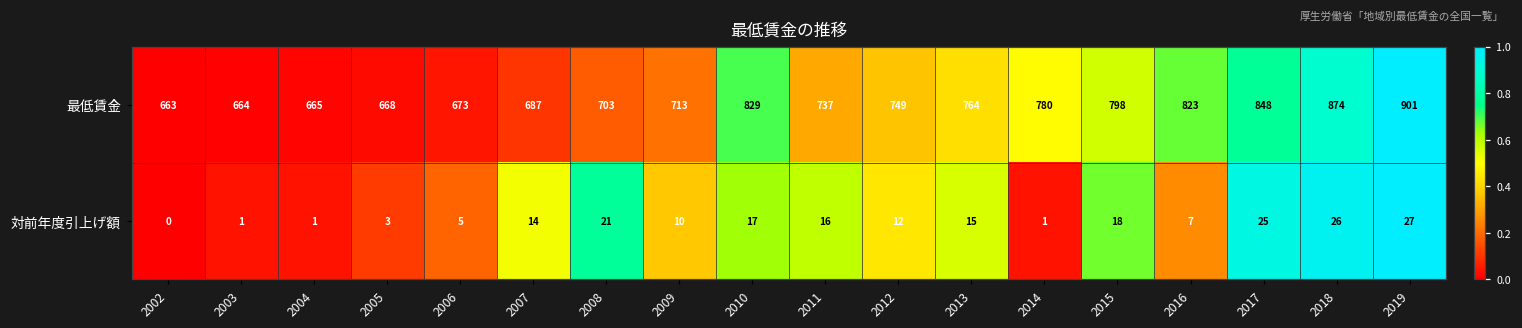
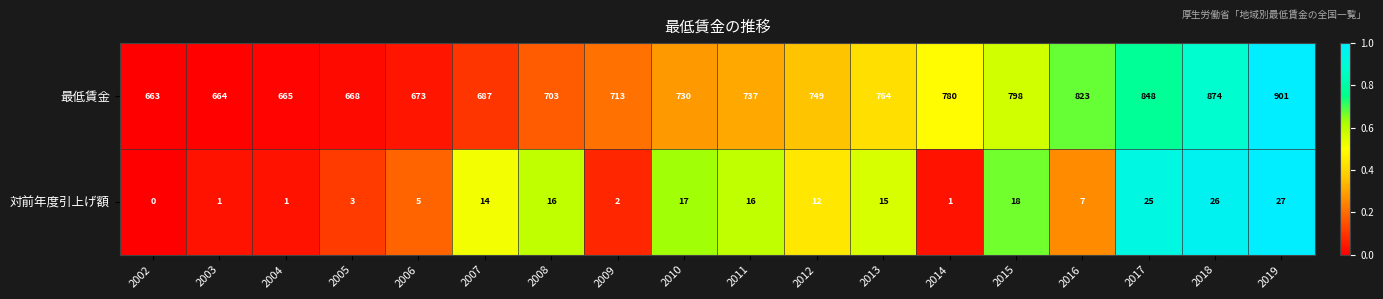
最低賃金, 2010: 829 -> 730
対前年度引上げ額, 2008: 21 -> 16
対前年度引上げ額, 2009: 10 -> 2
